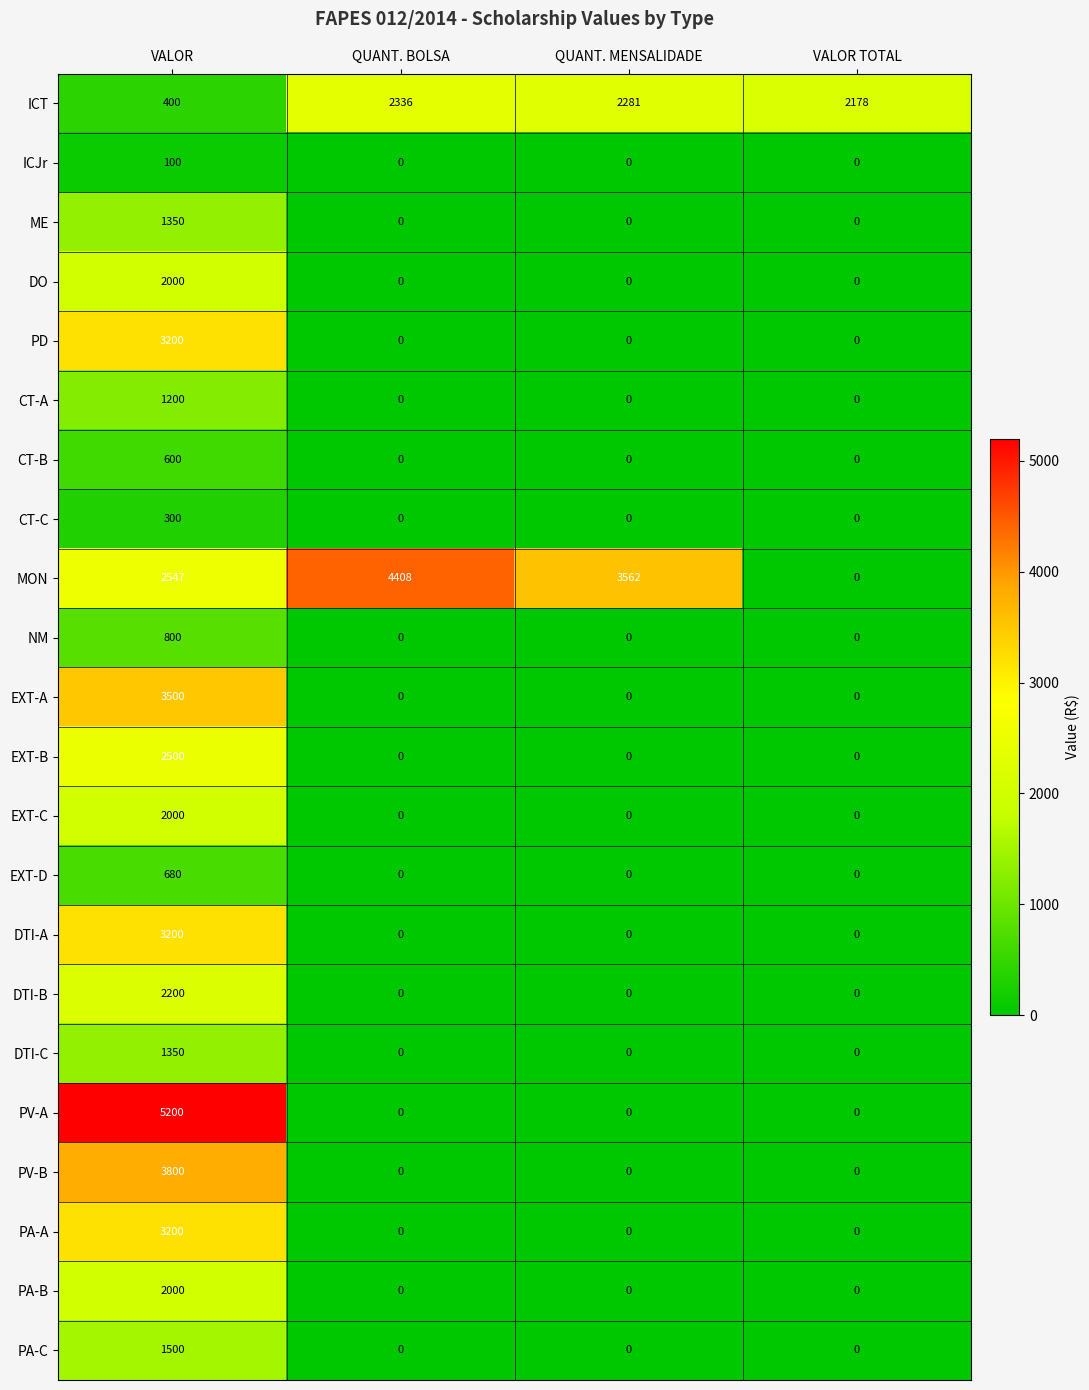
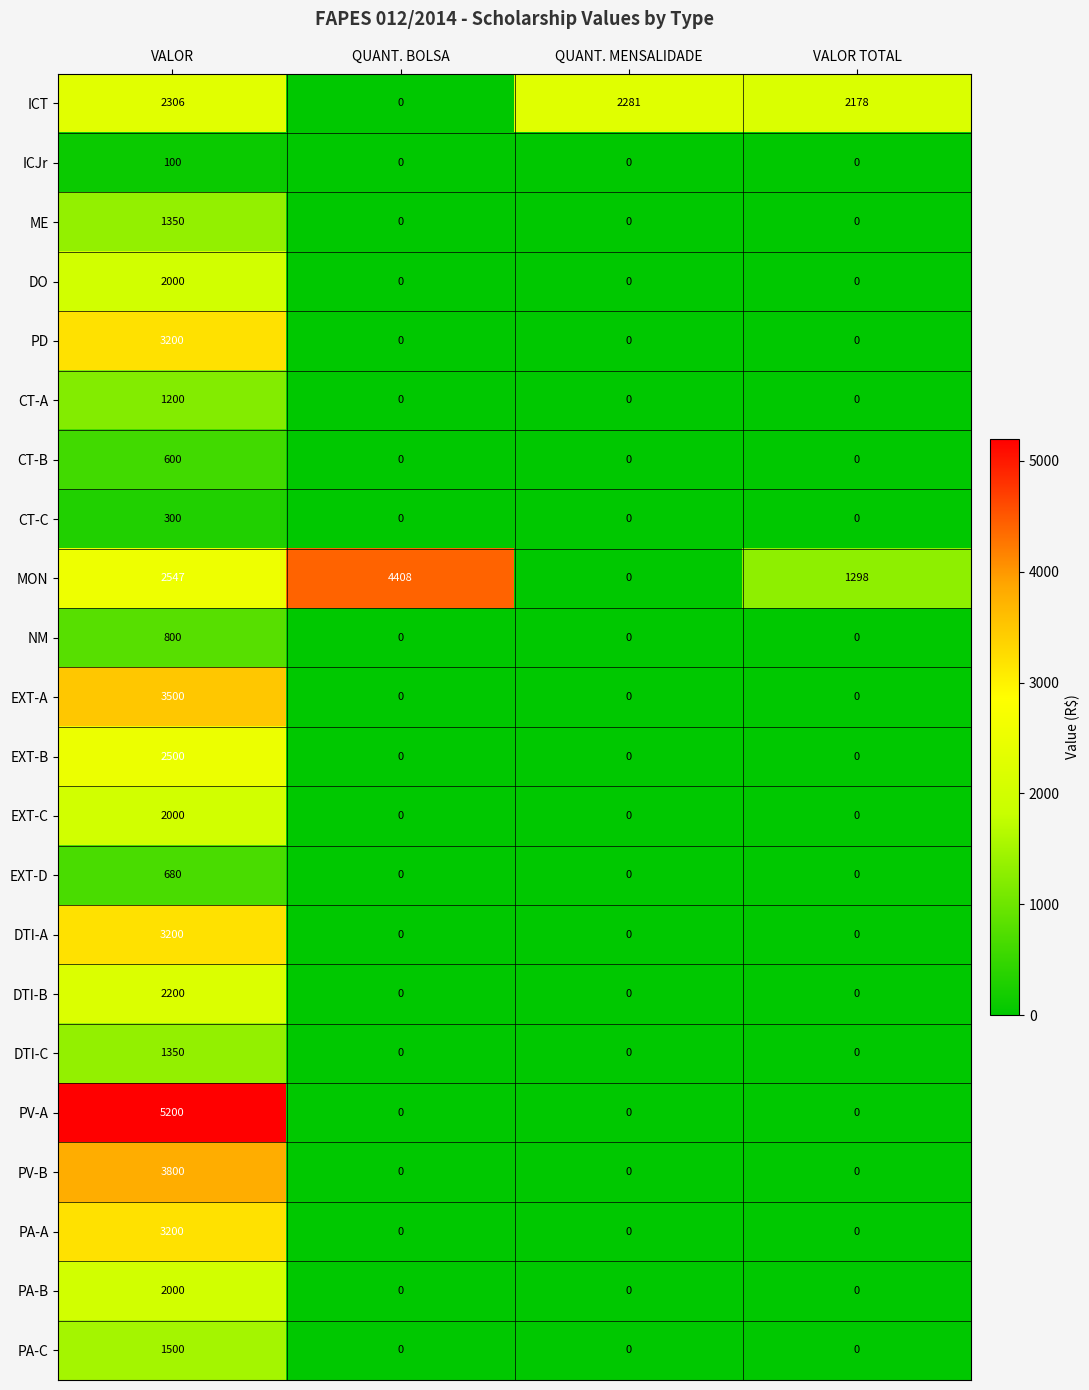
ICT, VALOR: 400 -> 2306
ICT, QUANT. BOLSA: 2336 -> 0
MON, QUANT. MENSALIDADE: 3562 -> 0
MON, VALOR TOTAL: 0 -> 1298
